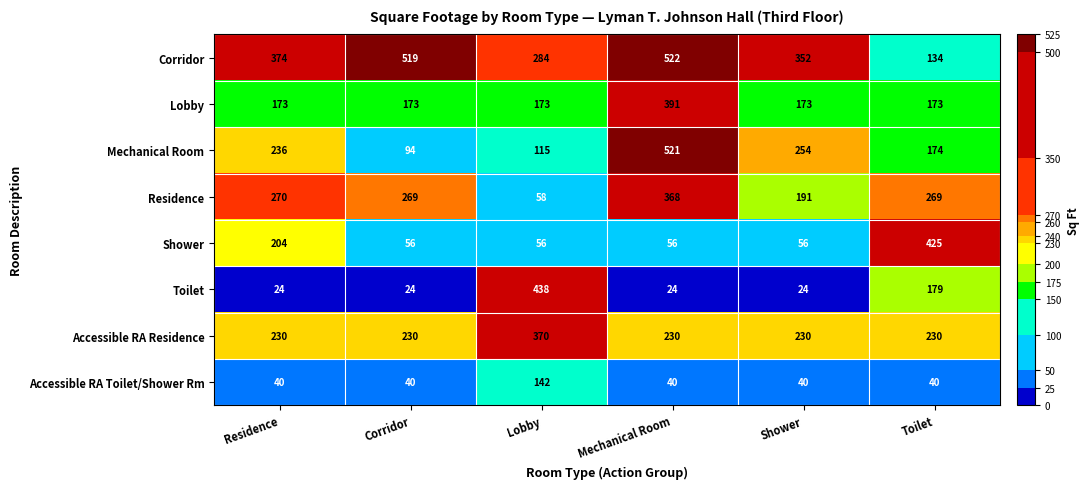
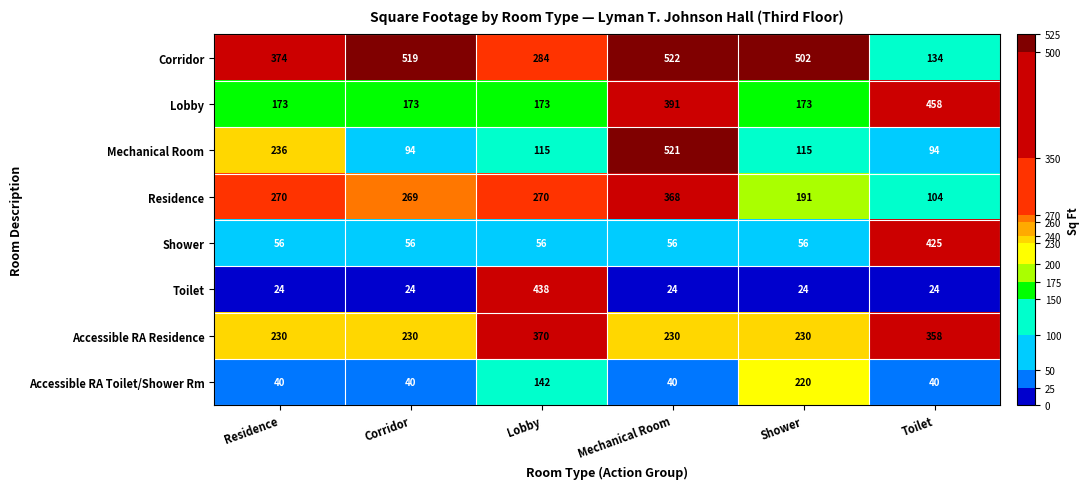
Corridor, Shower: 352 -> 502
Lobby, Toilet: 173 -> 458
Mechanical Room, Shower: 254 -> 115
Mechanical Room, Toilet: 174 -> 94
Residence, Lobby: 58 -> 270
Residence, Toilet: 269 -> 104
Shower, Residence: 204 -> 56
Toilet, Toilet: 179 -> 24
Accessible RA Residence, Toilet: 230 -> 358
Accessible RA Toilet/Shower Rm, Shower: 40 -> 220
